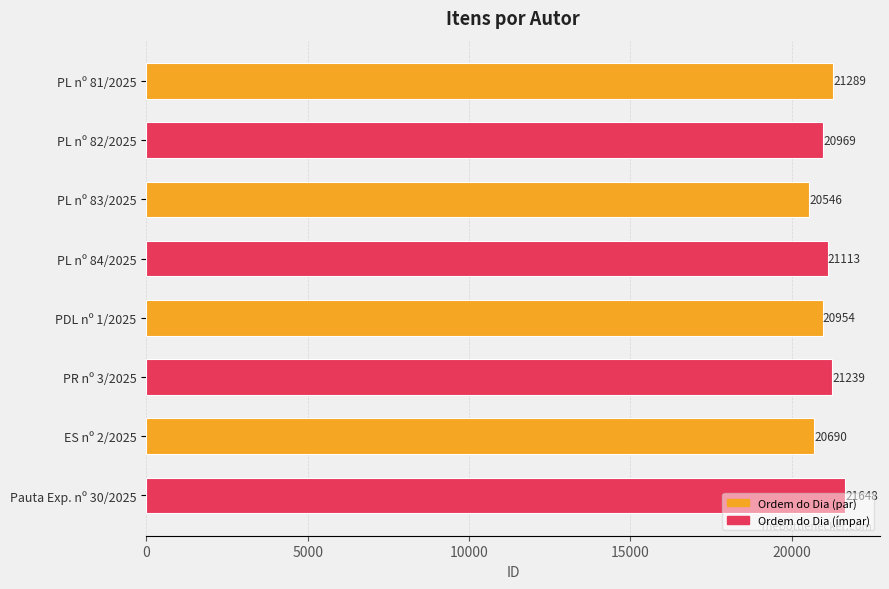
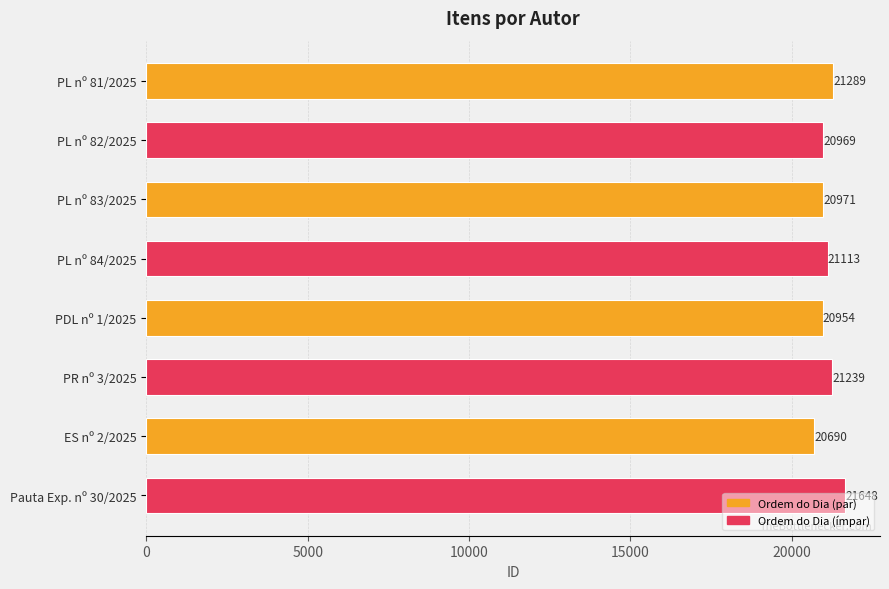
PL nº 83/2025: 20546 -> 20971
